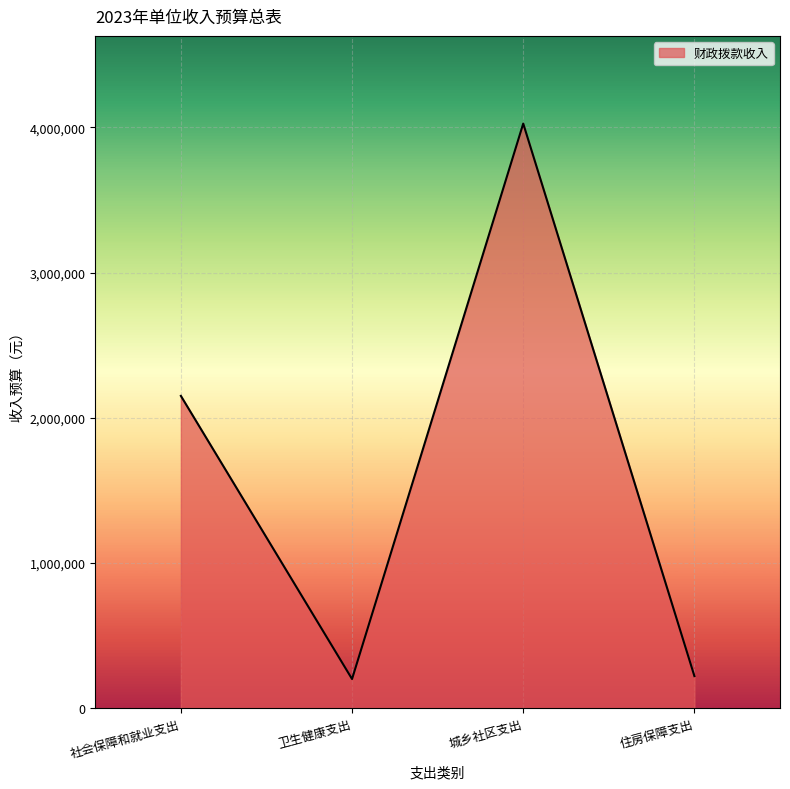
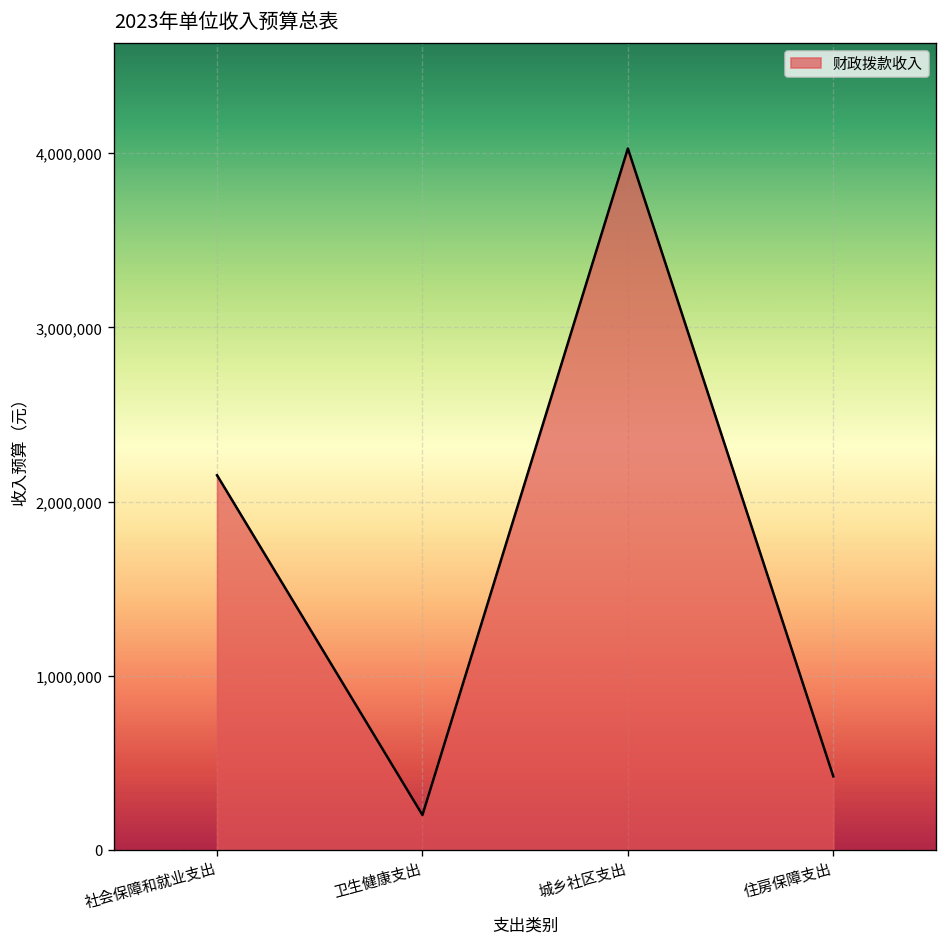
住房保障支出: 220,000 -> 420,000
